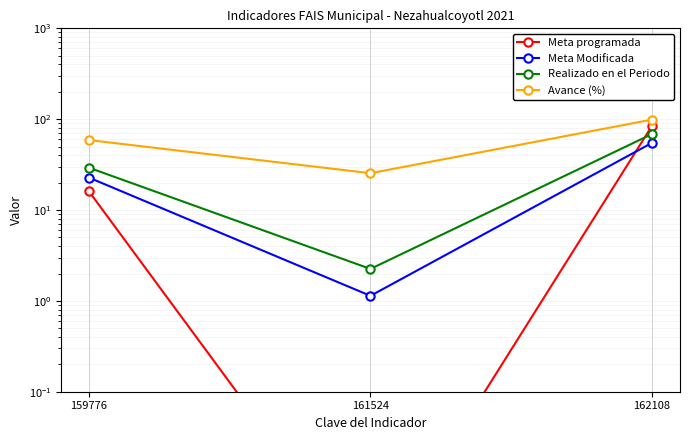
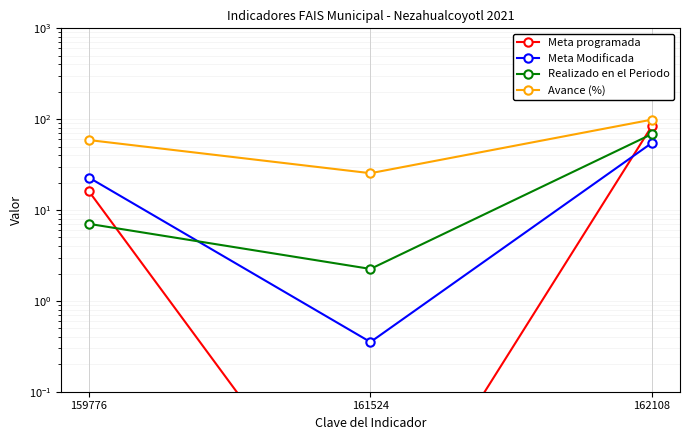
Realizado en el Periodo, 159776: 29 -> 7
Meta Modificada, 161524: 1.1 -> 0.35
